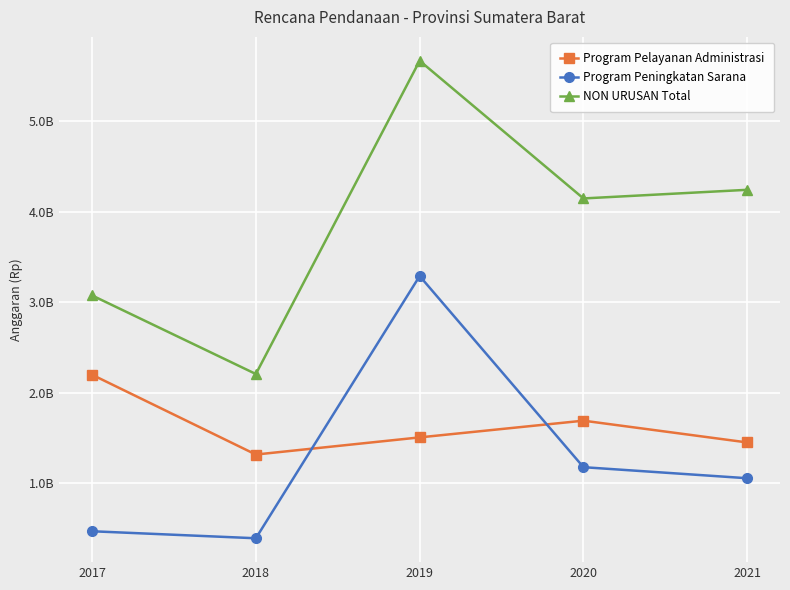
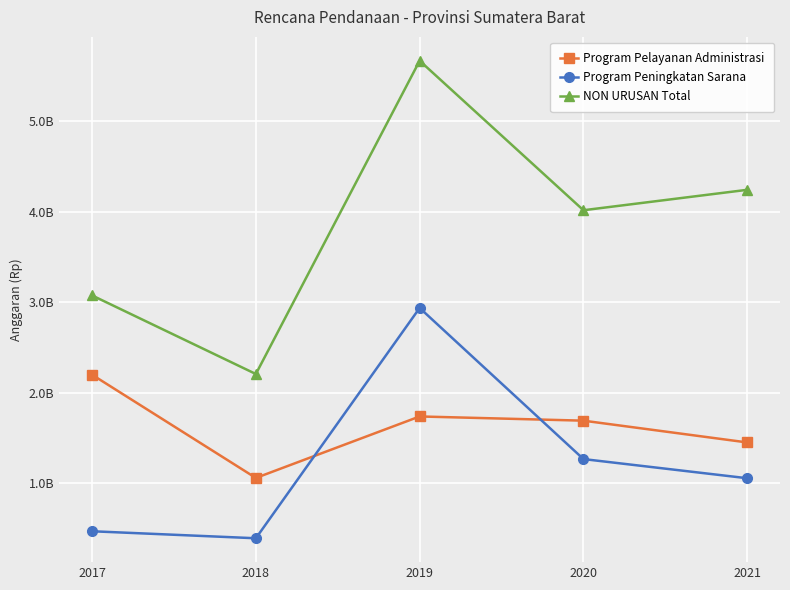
Program Pelayanan Administrasi, 2018: 1300000000 -> 1100000000
Program Pelayanan Administrasi, 2019: 1500000000 -> 1700000000
Program Peningkatan Sarana, 2019: 3300000000 -> 2900000000
Program Peningkatan Sarana, 2020: 1200000000 -> 1300000000
NON URUSAN Total, 2020: 4100000000 -> 4000000000
